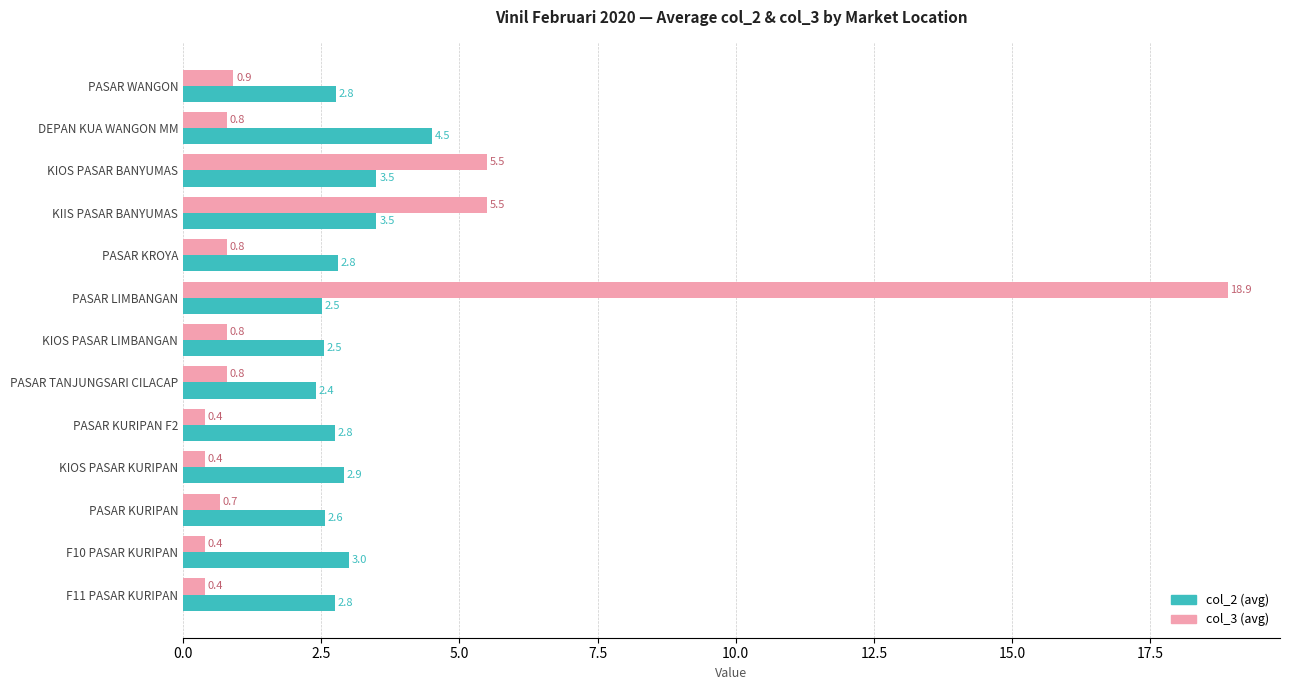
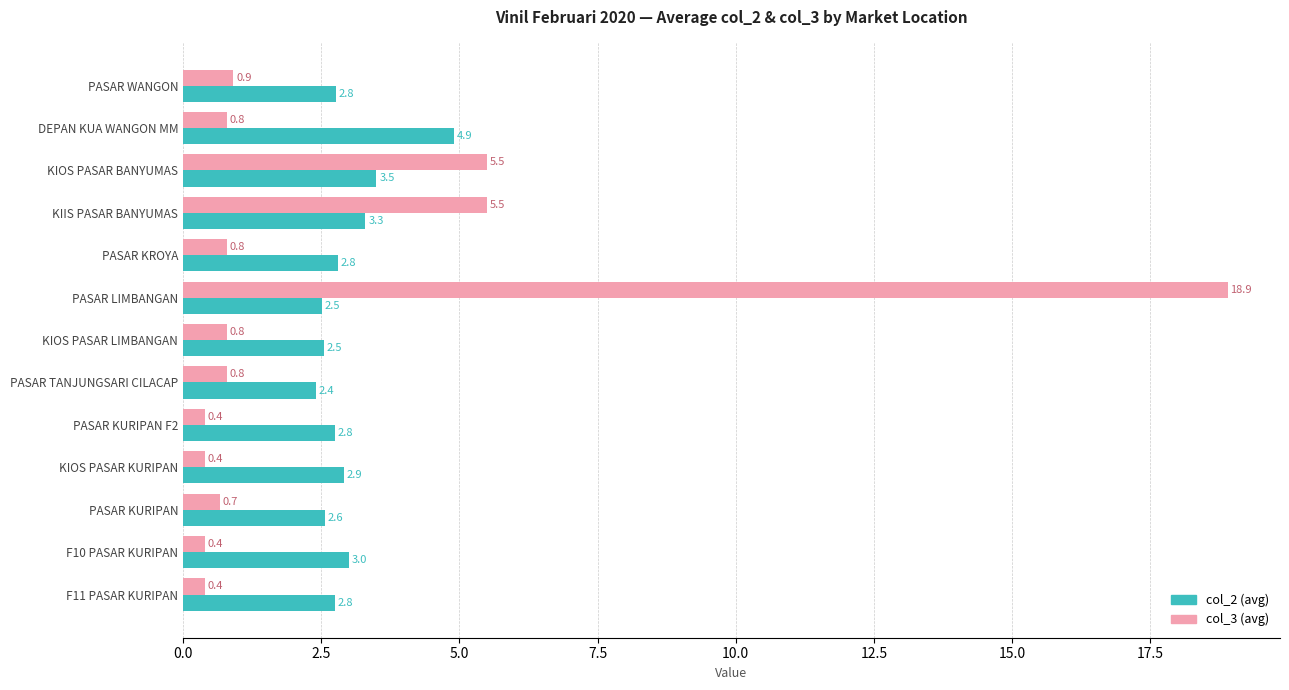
col_2 (avg), DEPAN KUA WANGON MM: 4.5 -> 4.9
col_2 (avg), KIIS PASAR BANYUMAS: 3.5 -> 3.3
